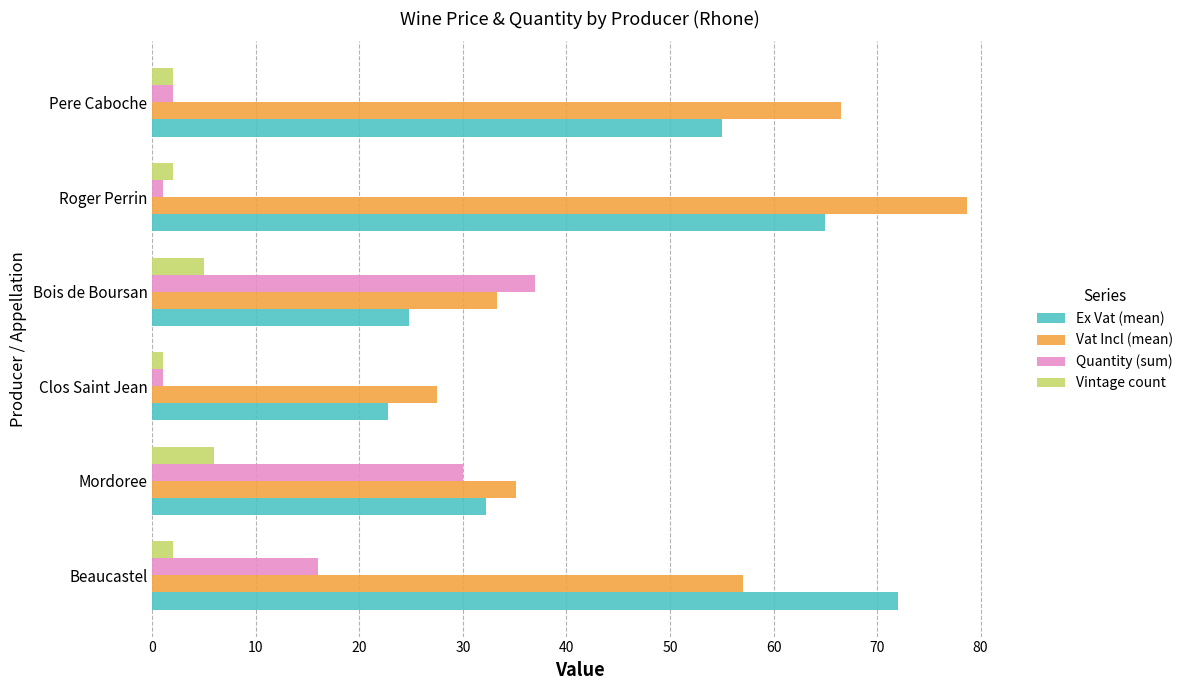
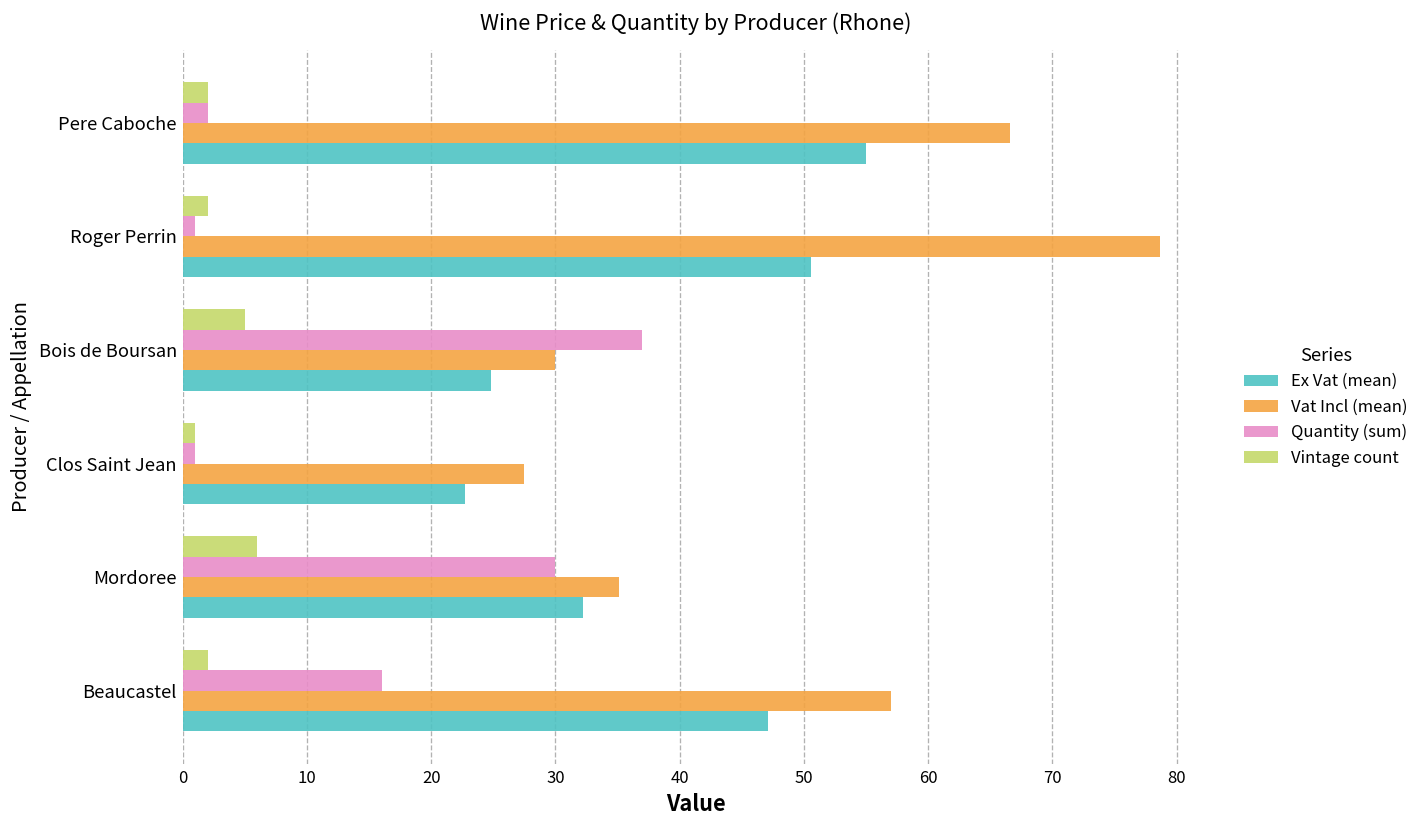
Ex Vat (mean), Roger Perrin: 65.0 -> 50.6
Vat Incl (mean), Bois de Boursan: 33.3 -> 30.0
Ex Vat (mean), Beaucastel: 72.0 -> 47.1
